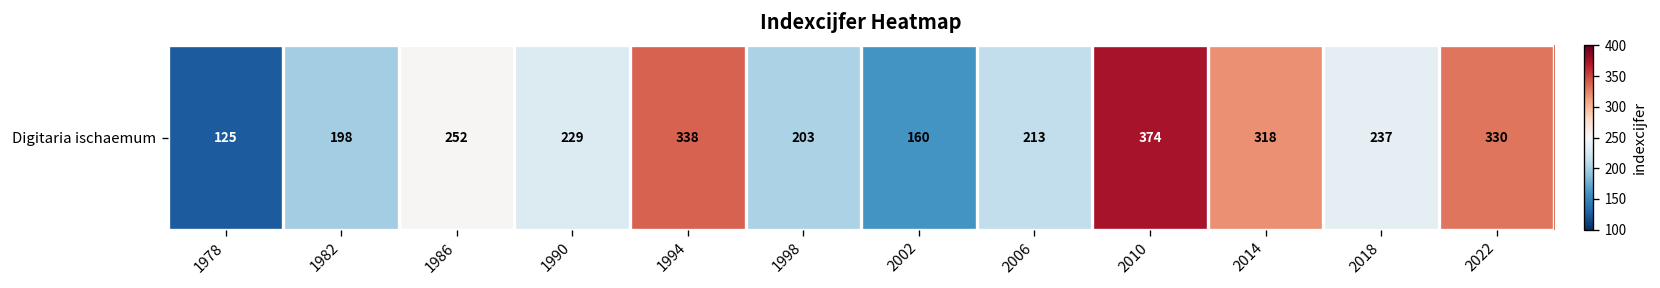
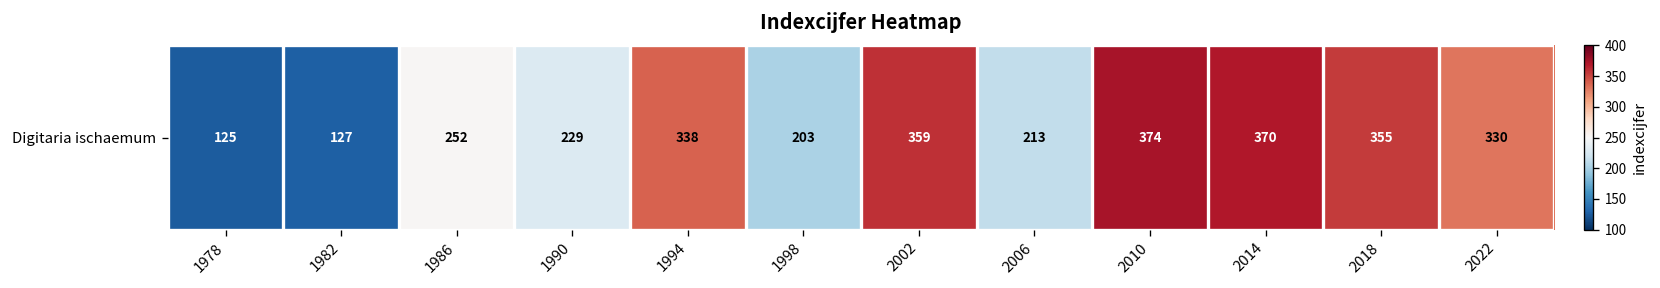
Digitaria ischaemum, 1982: 198 -> 127
Digitaria ischaemum, 2002: 160 -> 359
Digitaria ischaemum, 2014: 318 -> 370
Digitaria ischaemum, 2018: 237 -> 355
